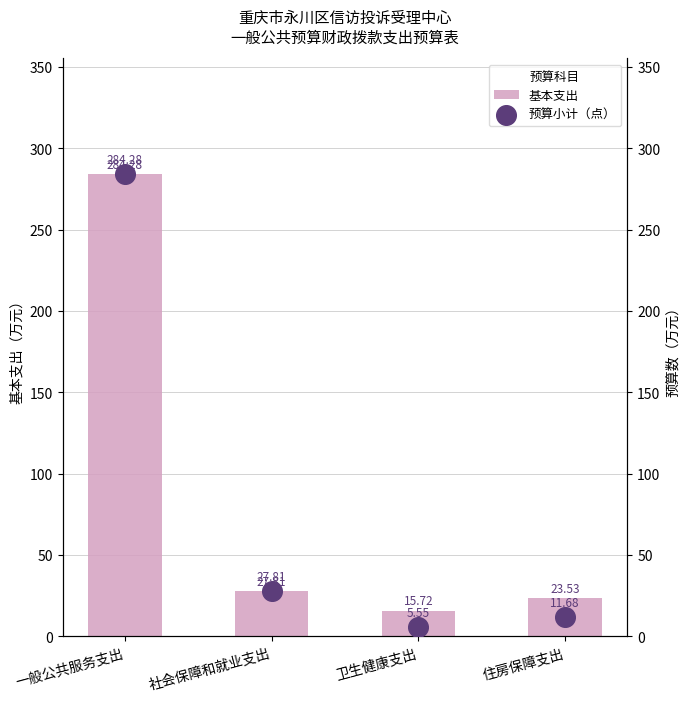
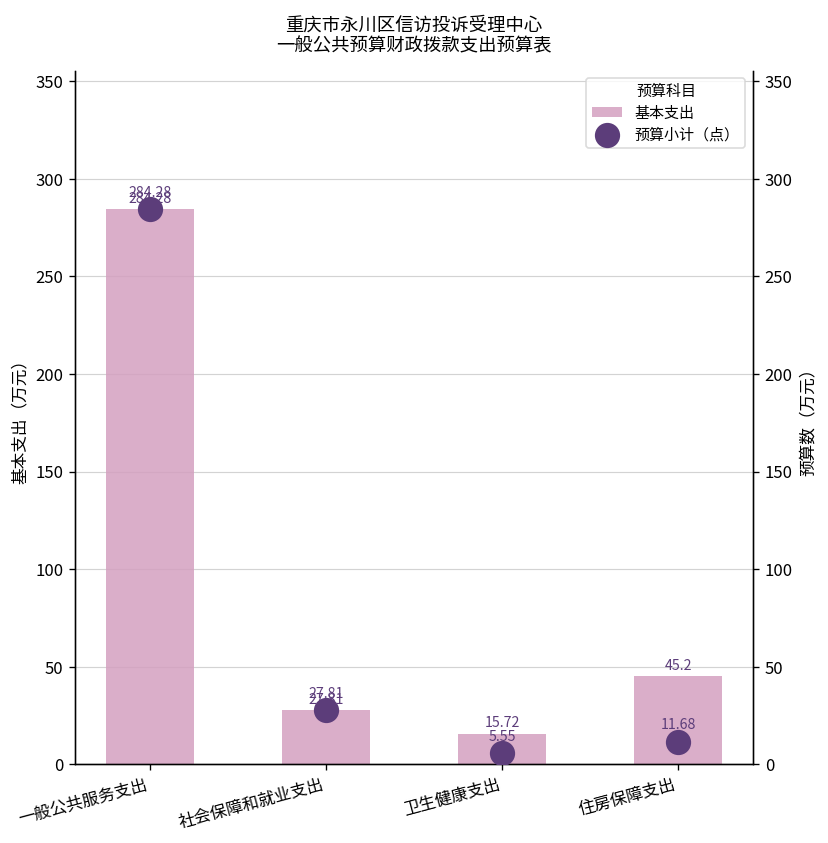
基本支出, 住房保障支出: 23.53 -> 45.2
